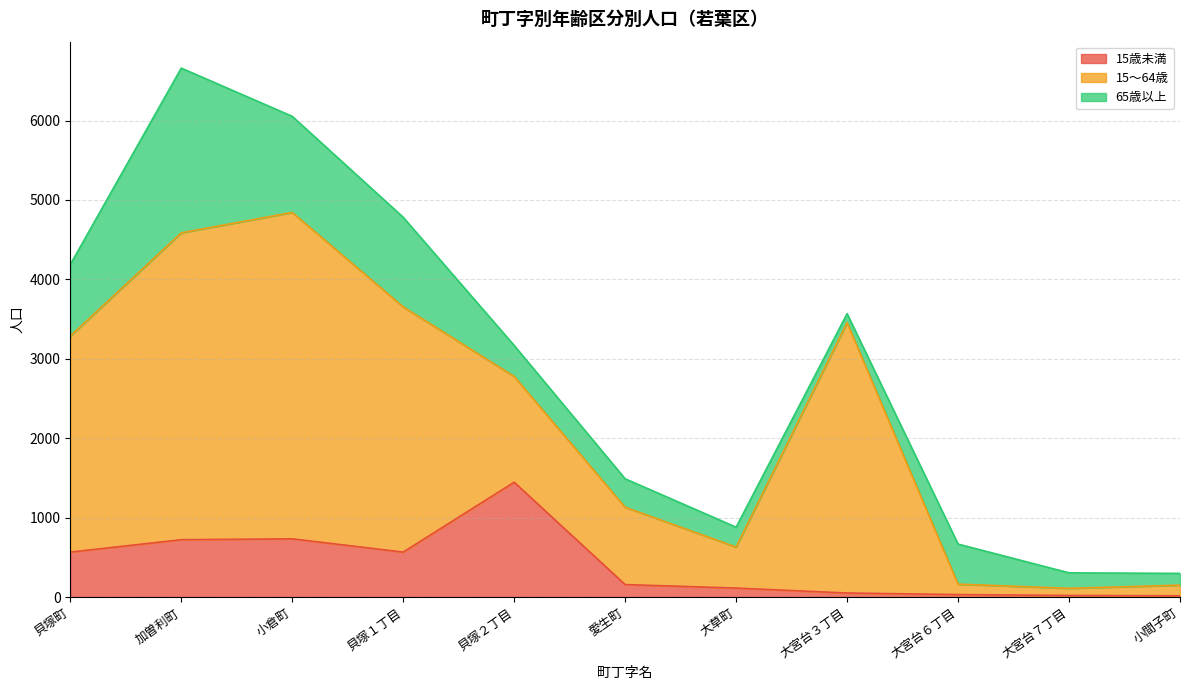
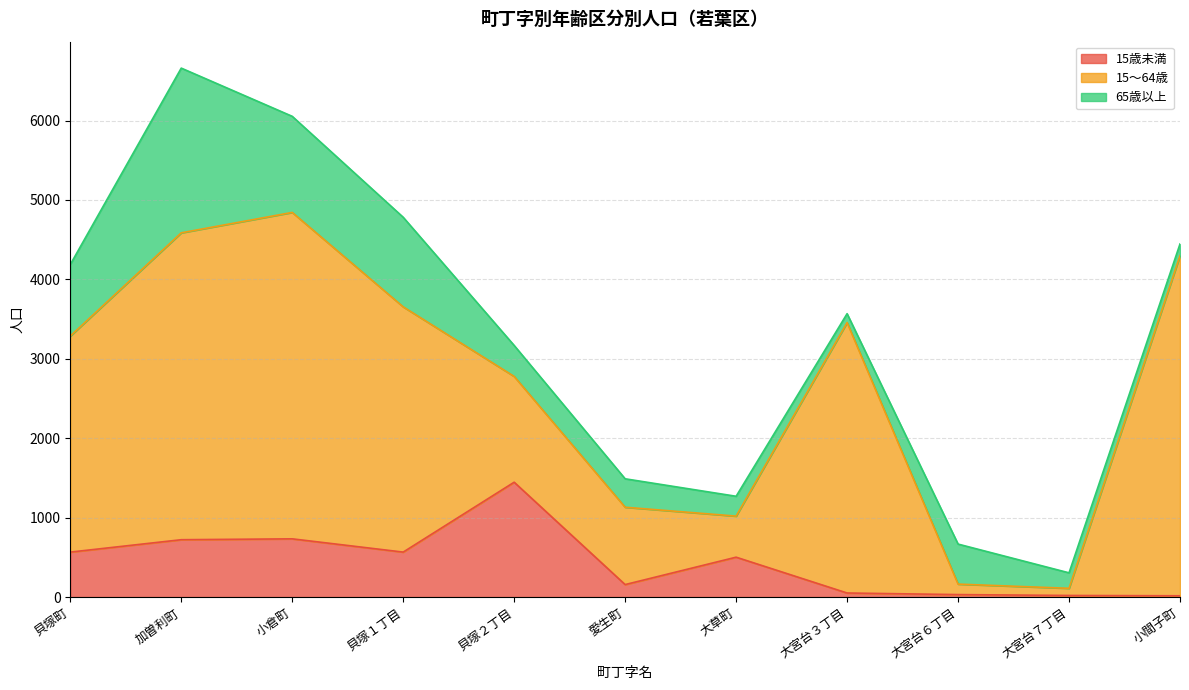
15歳未満, 大草町: 100 -> 500
15～64歳, 小間子町: 100 -> 4300
